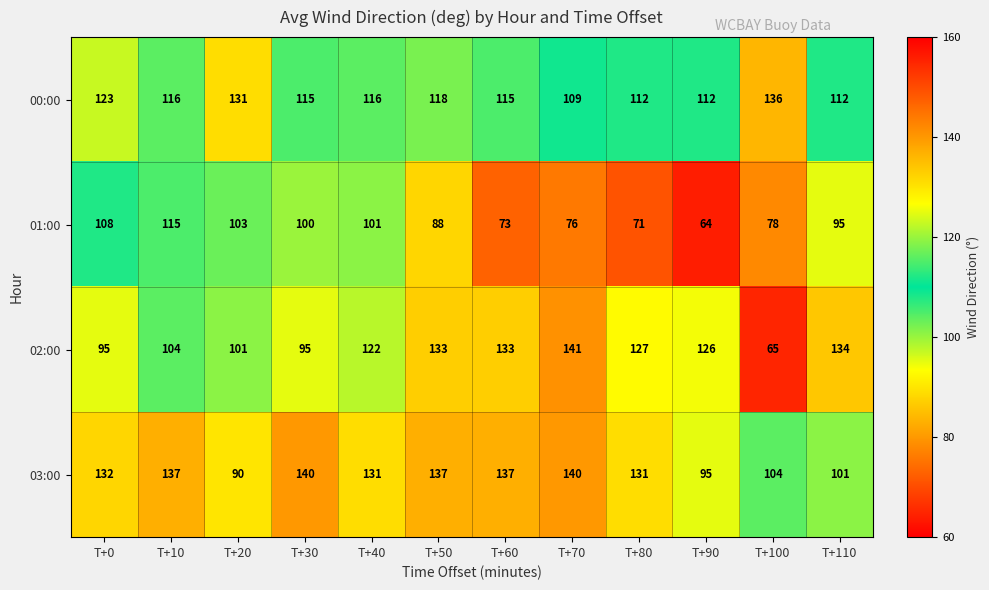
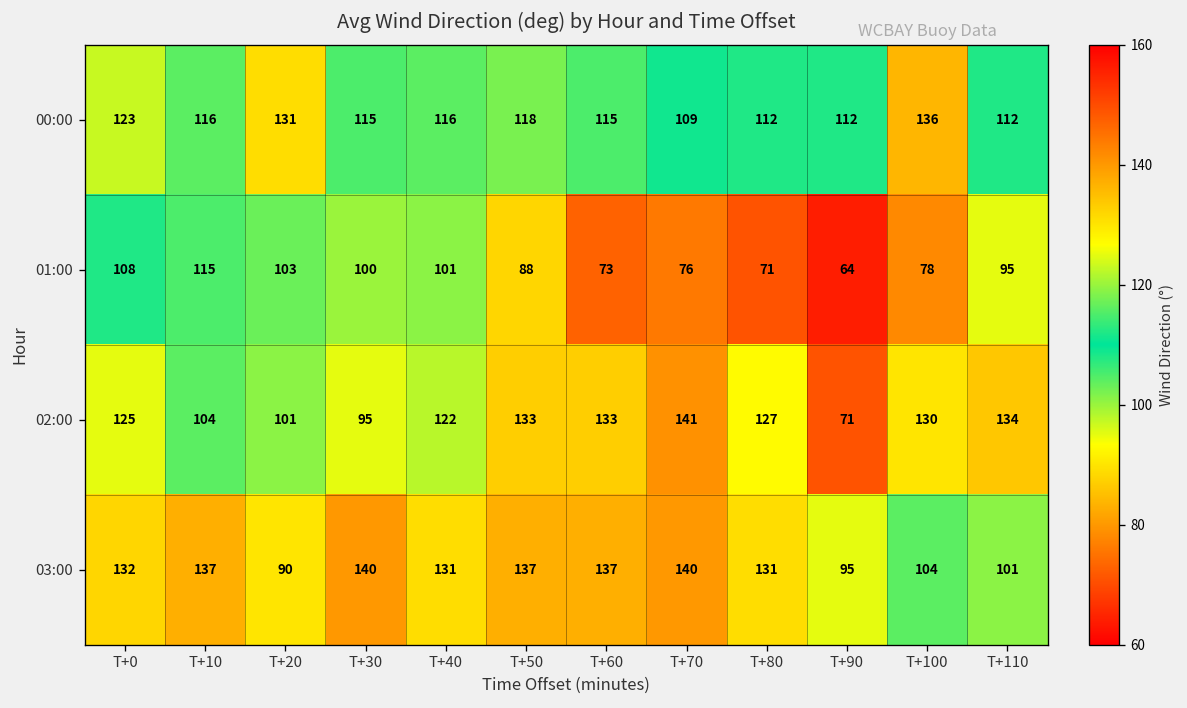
02:00, T+0: 95 -> 125
02:00, T+90: 126 -> 71
02:00, T+100: 65 -> 130
